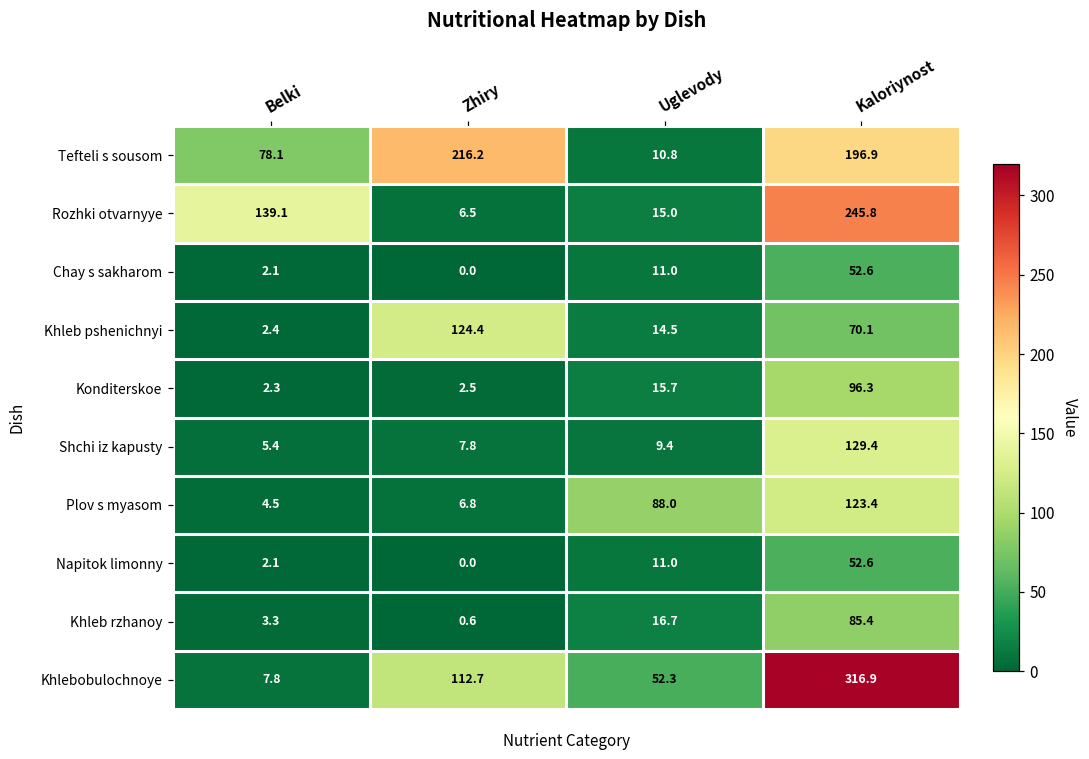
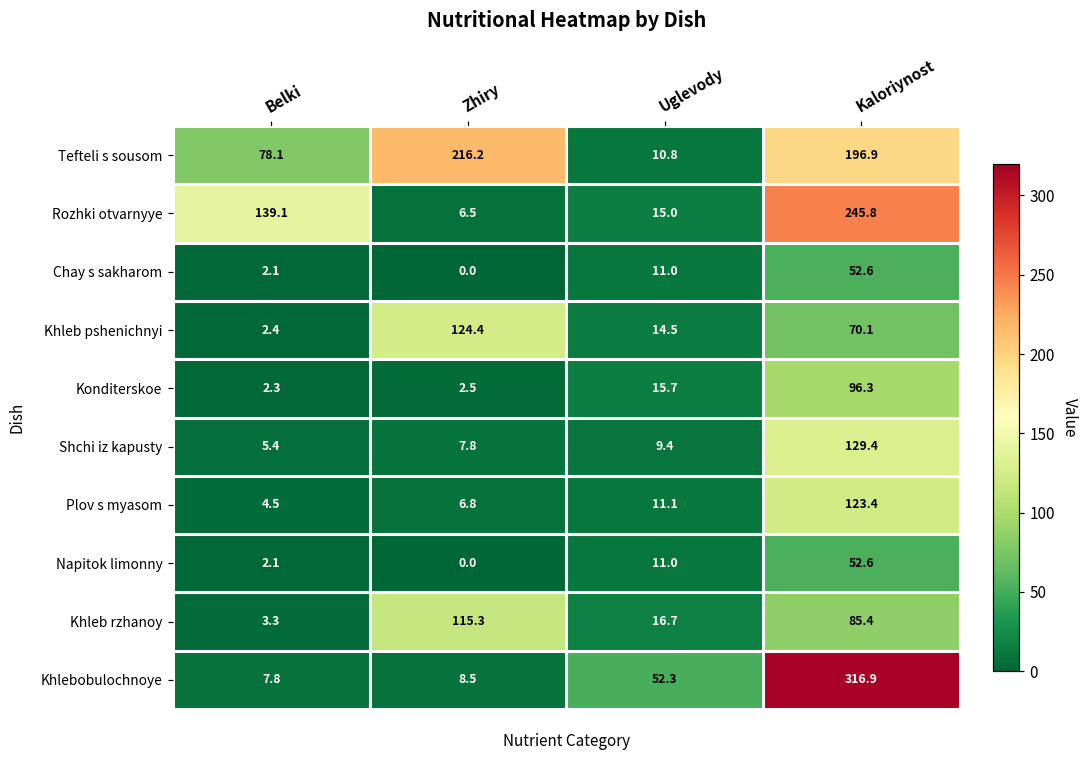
Plov s myasom, Uglevody: 88.0 -> 11.1
Khleb rzhanoy, Zhiry: 0.6 -> 115.3
Khlebobulochnoye, Zhiry: 112.7 -> 8.5
